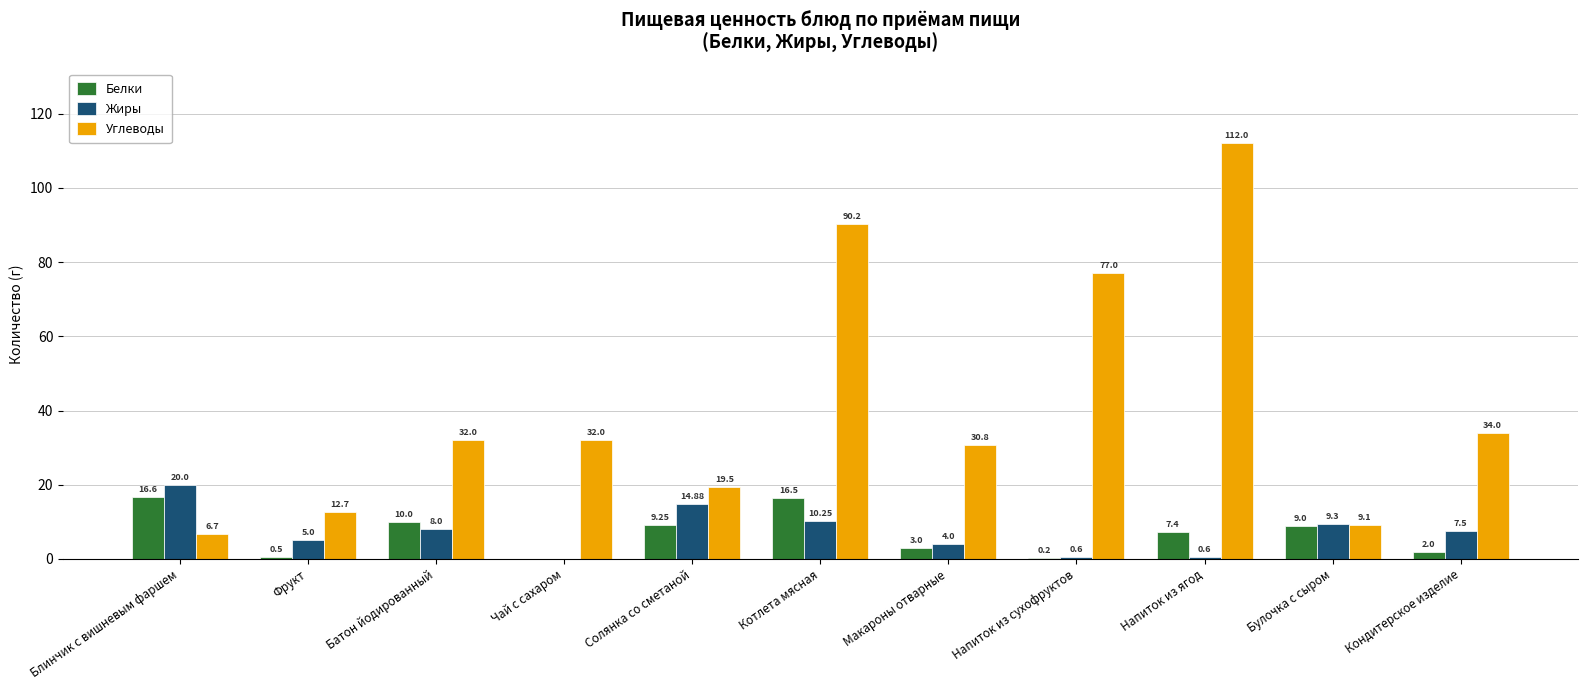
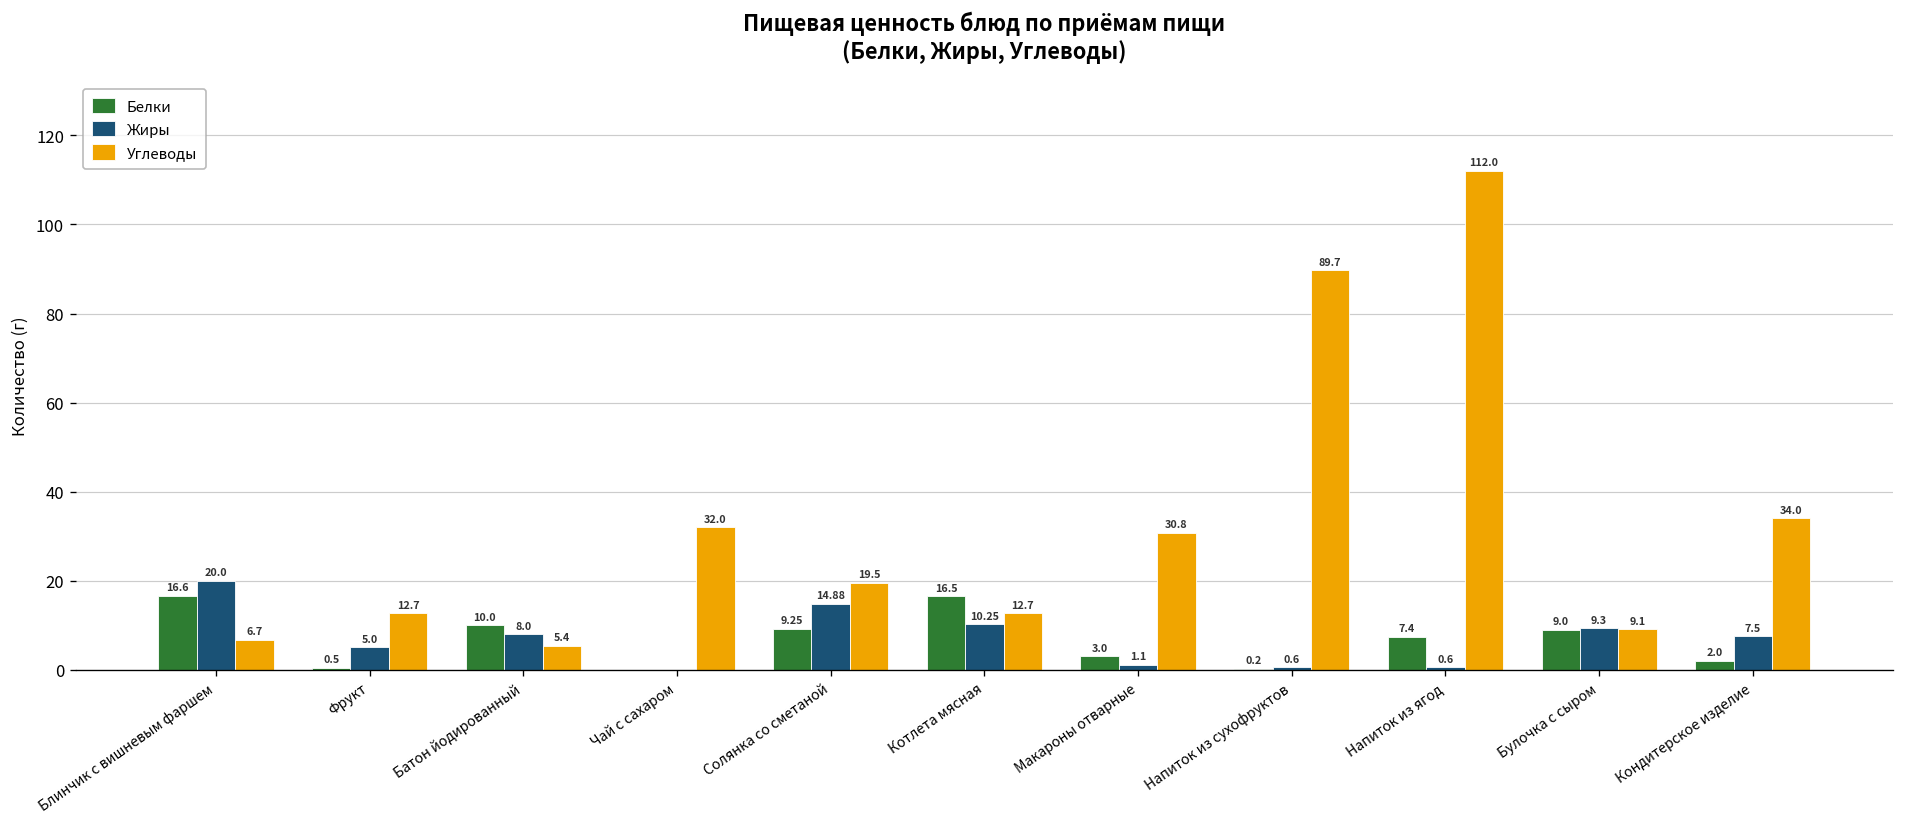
Углеводы, Батон йодированный: 32.0 -> 5.4
Углеводы, Котлета мясная: 90.2 -> 12.7
Жиры, Макароны отварные: 4.0 -> 1.1
Углеводы, Напиток из сухофруктов: 77.0 -> 89.7
